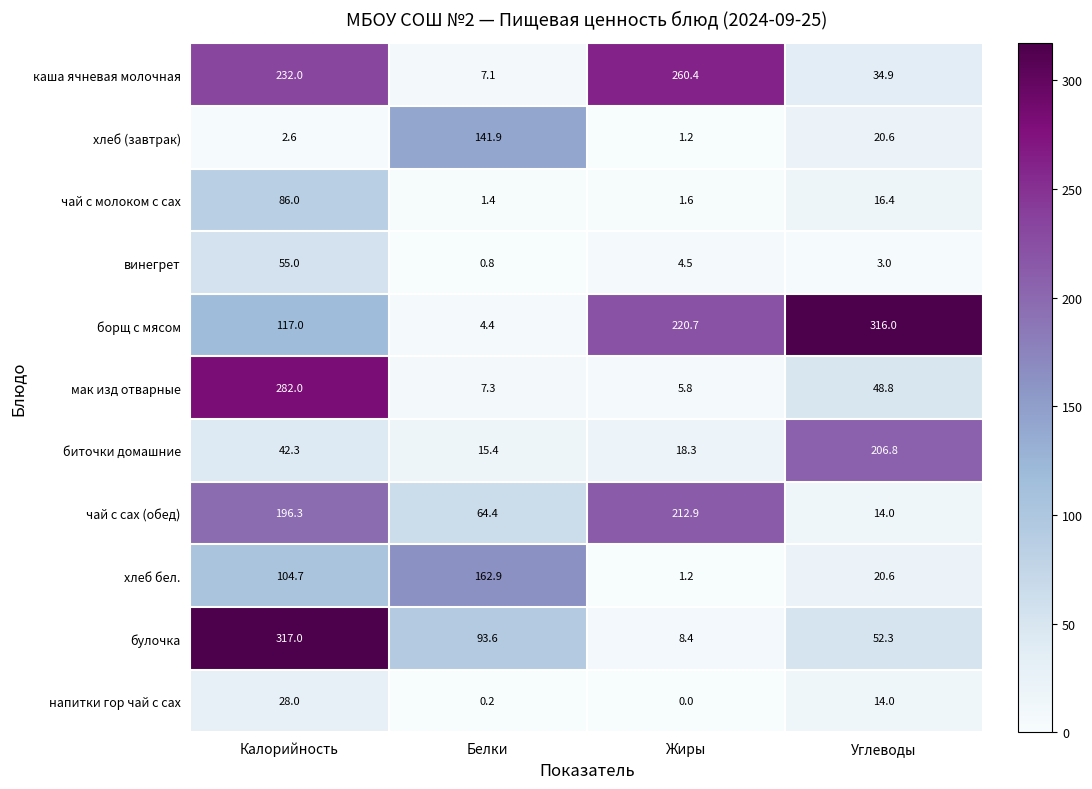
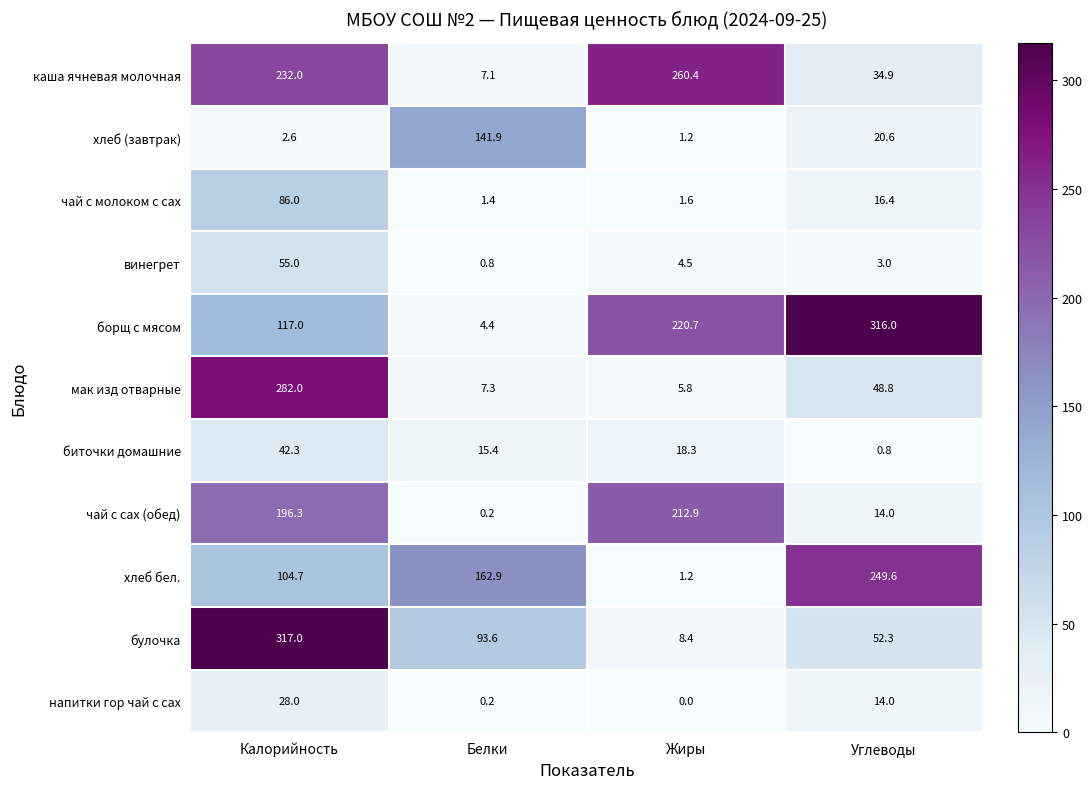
биточки домашние, Углеводы: 206.8 -> 0.8
чай с сах (обед), Белки: 64.4 -> 0.2
хлеб бел., Углеводы: 20.6 -> 249.6
